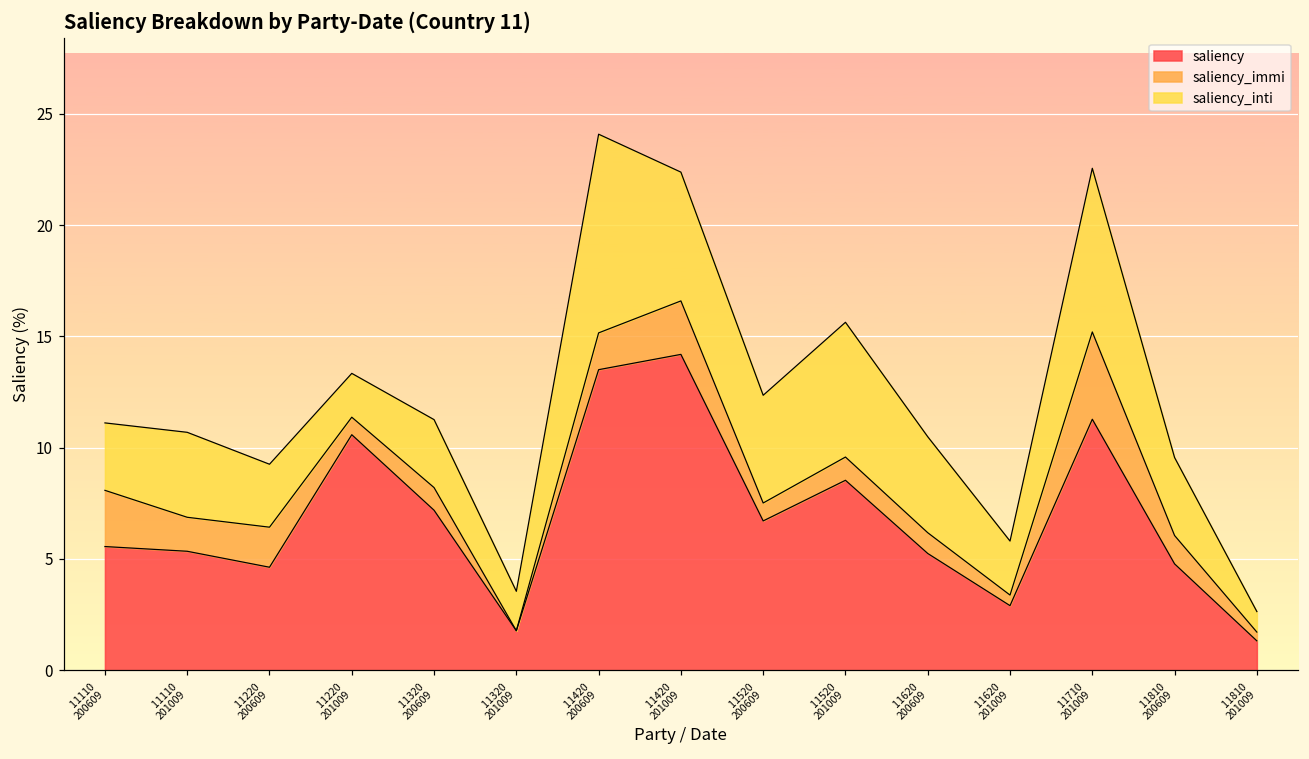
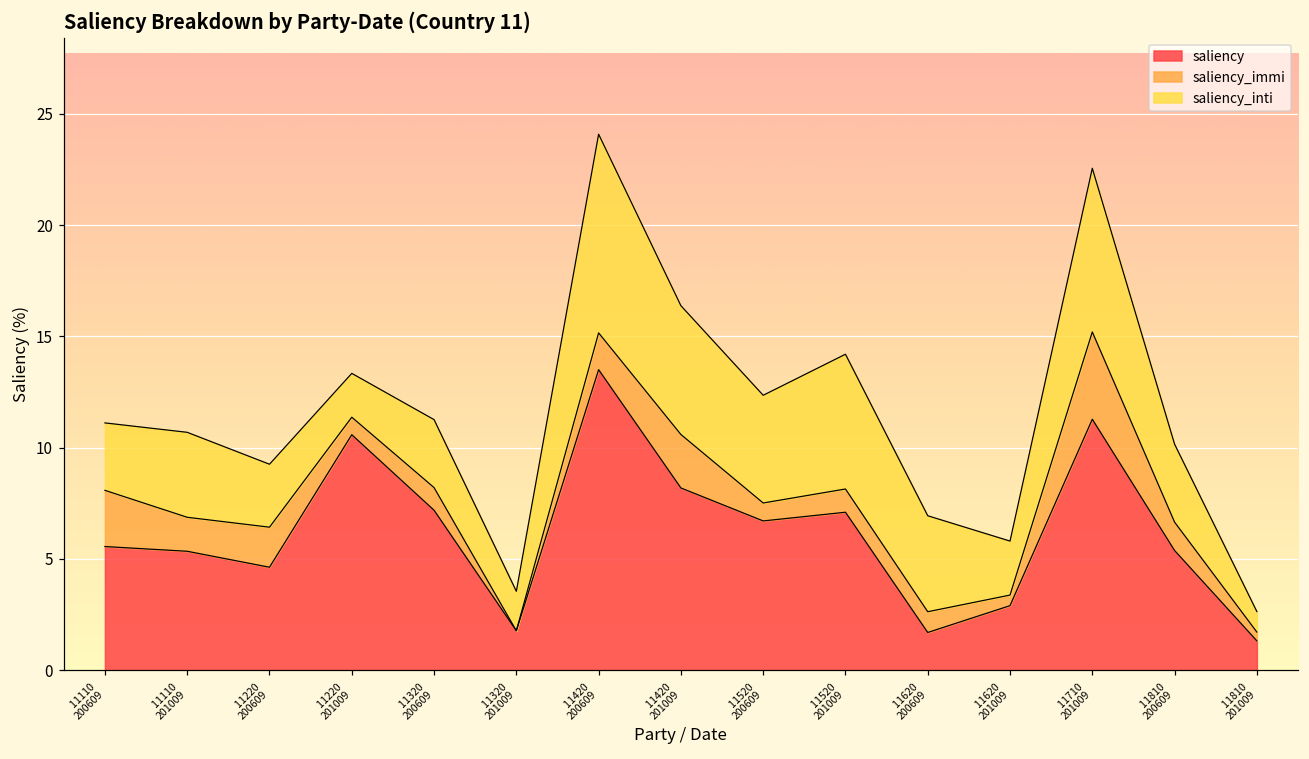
saliency, 11420 201009: 14.2 -> 8.2
saliency, 11520 201009: 8.5 -> 7.1
saliency, 11620 200609: 5.2 -> 1.7
saliency, 11810 200609: 4.8 -> 5.4
